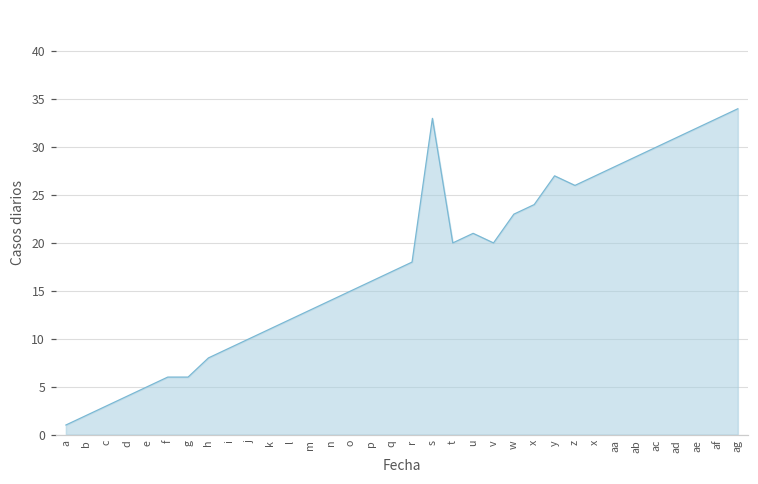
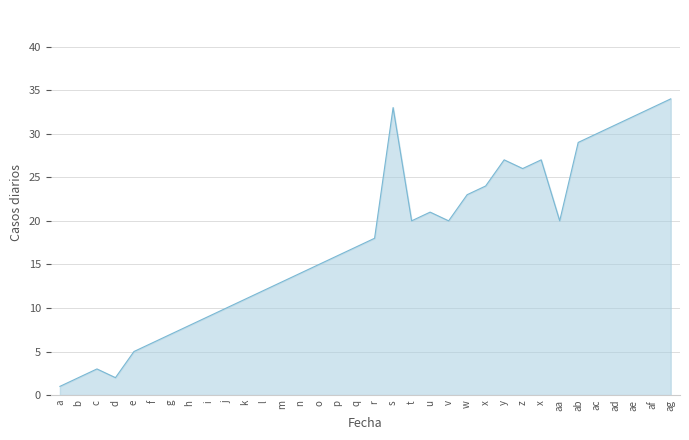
d: 4 -> 2
g: 6 -> 7
aa: 28 -> 20
